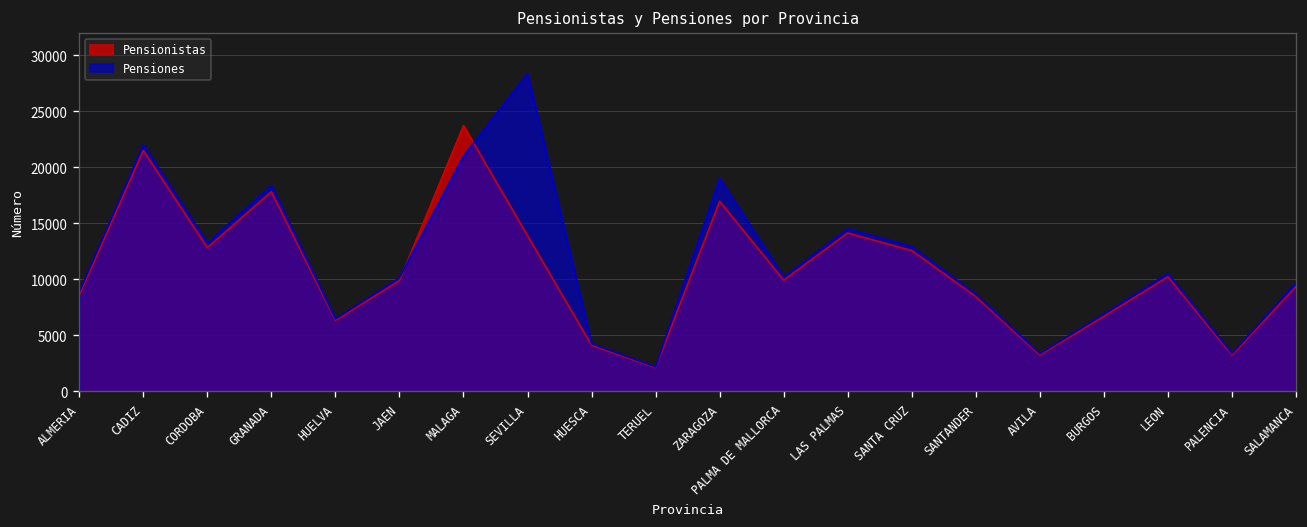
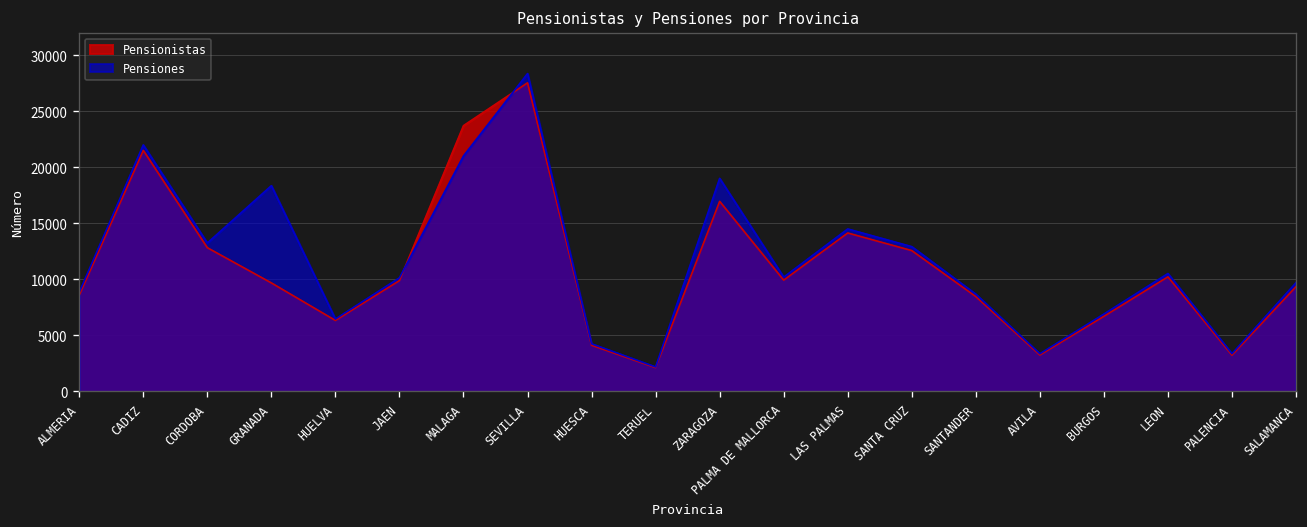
Pensionistas, GRANADA: 18000 -> 10000
Pensionistas, SEVILLA: 14000 -> 28000
